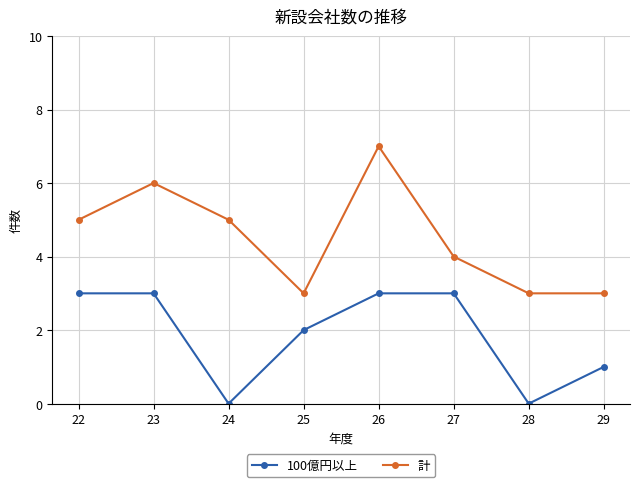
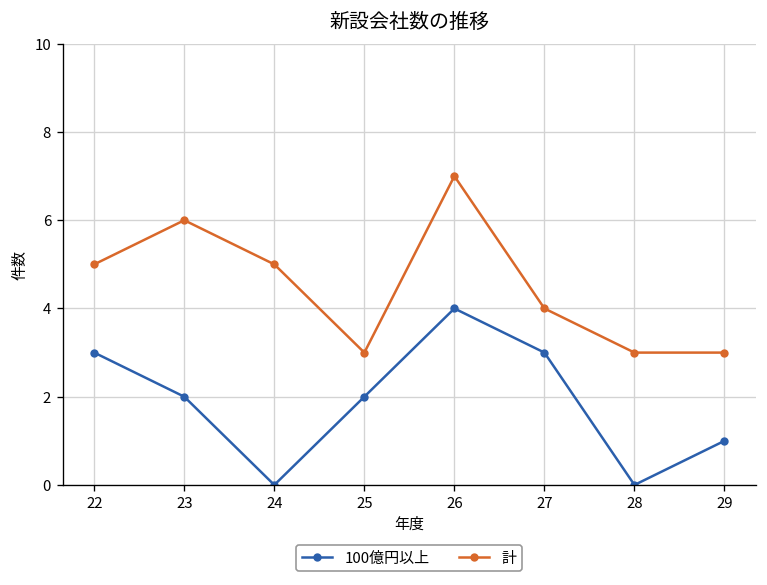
100億円以上, 23: 3 -> 2
100億円以上, 26: 3 -> 4
